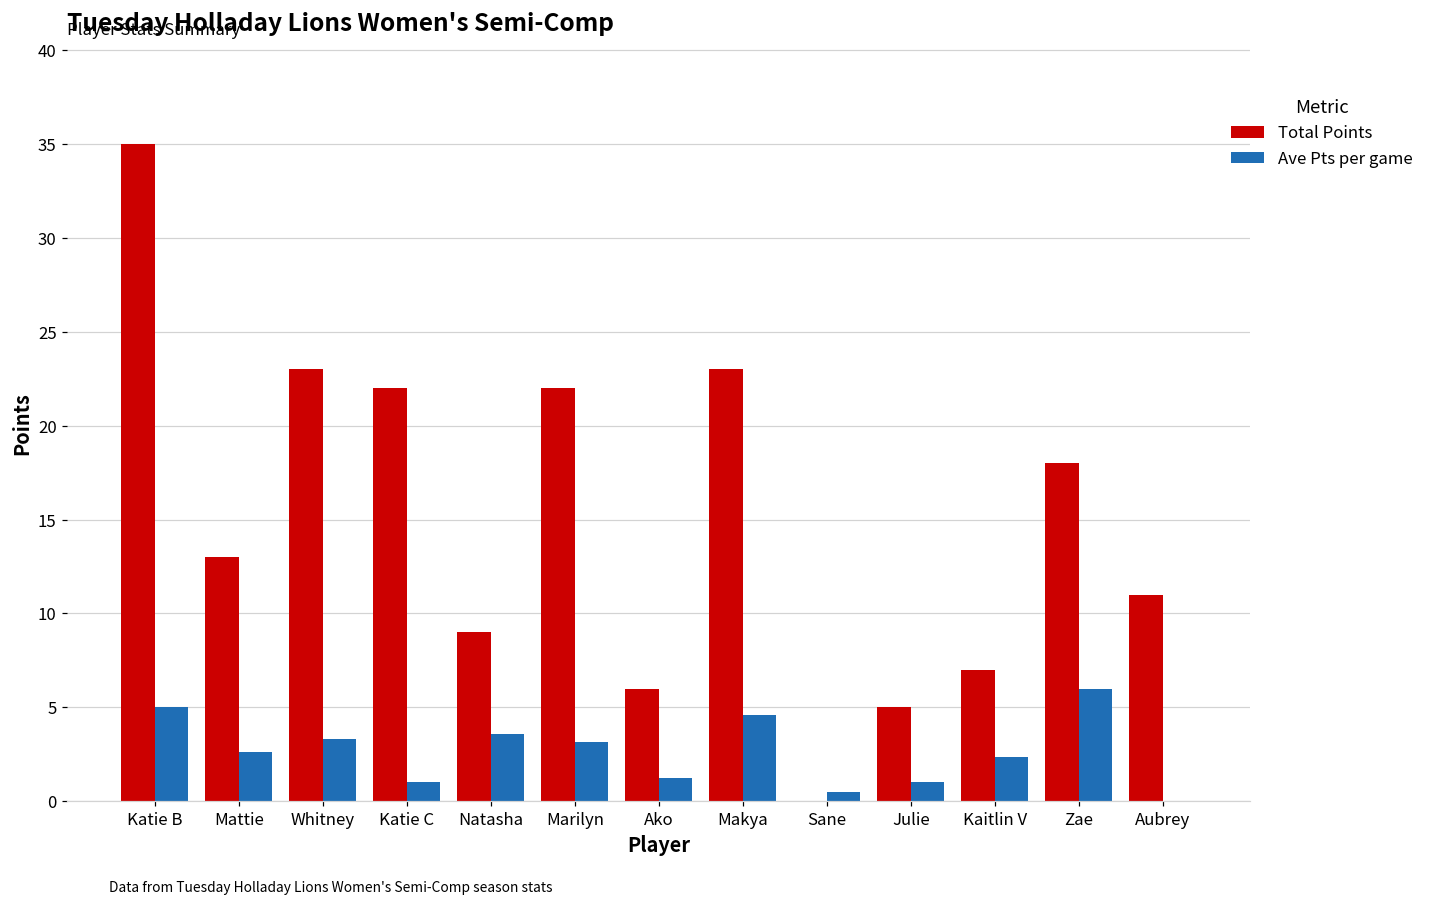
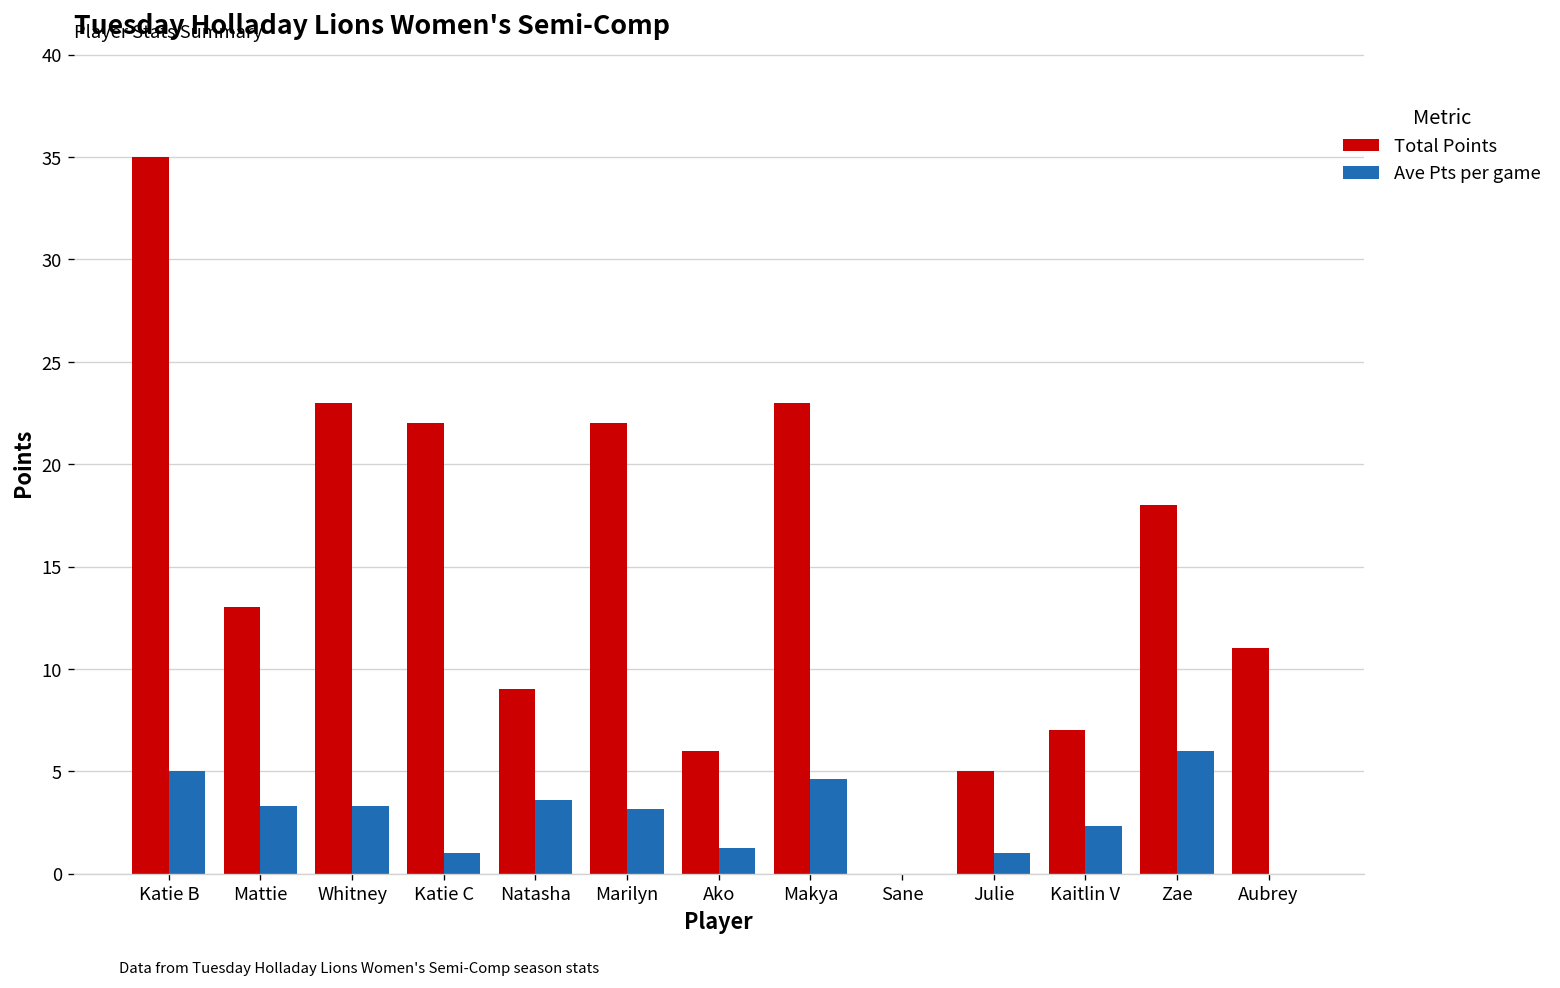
Ave Pts per game, Mattie: 2.6 -> 3.3
Ave Pts per game, Sane: 0.5 -> 0.0
